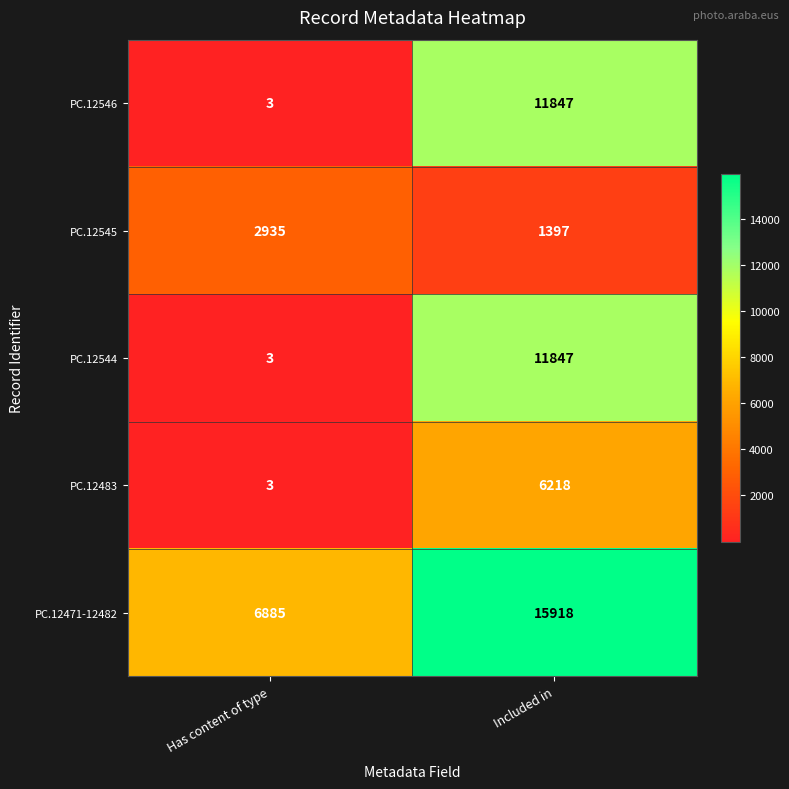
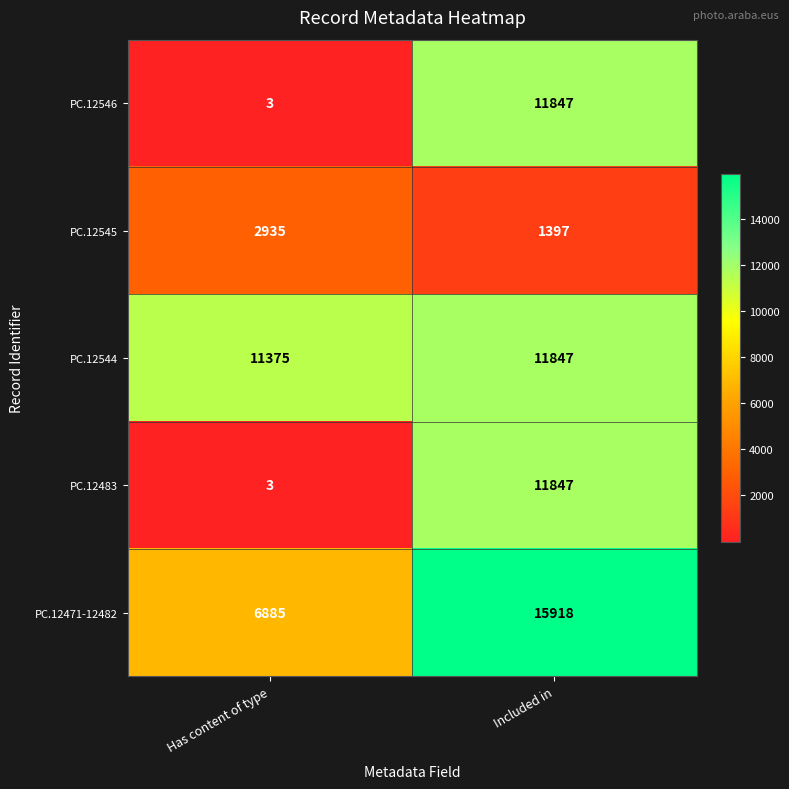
PC.12544, Has content of type: 3 -> 11375
PC.12483, Included in: 6218 -> 11847
